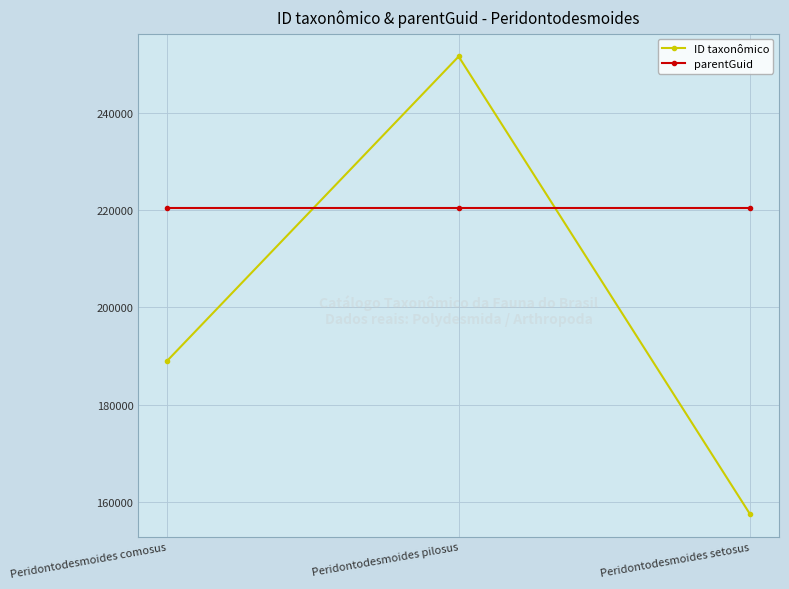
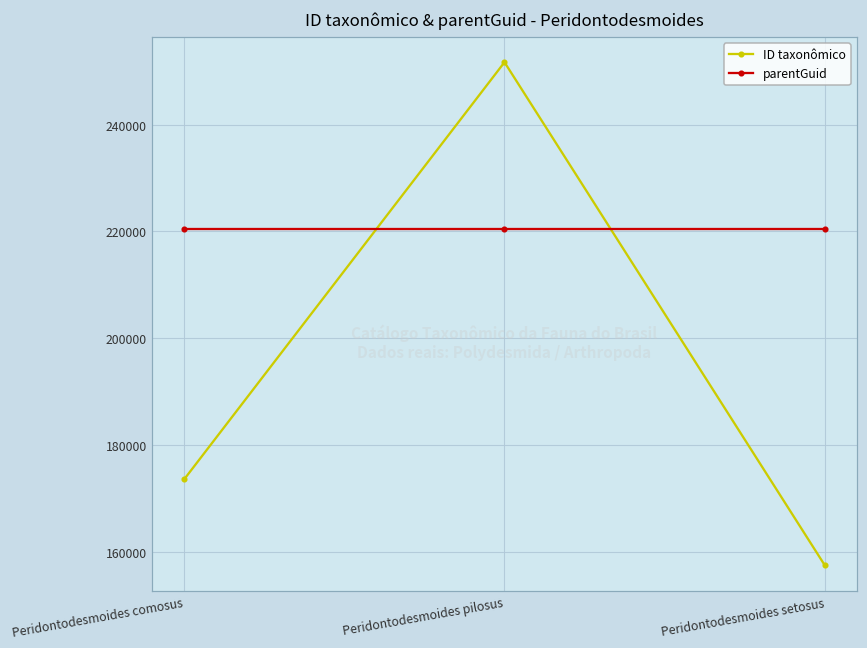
ID taxonômico, Peridontodesmoides comosus: 189000 -> 174000
